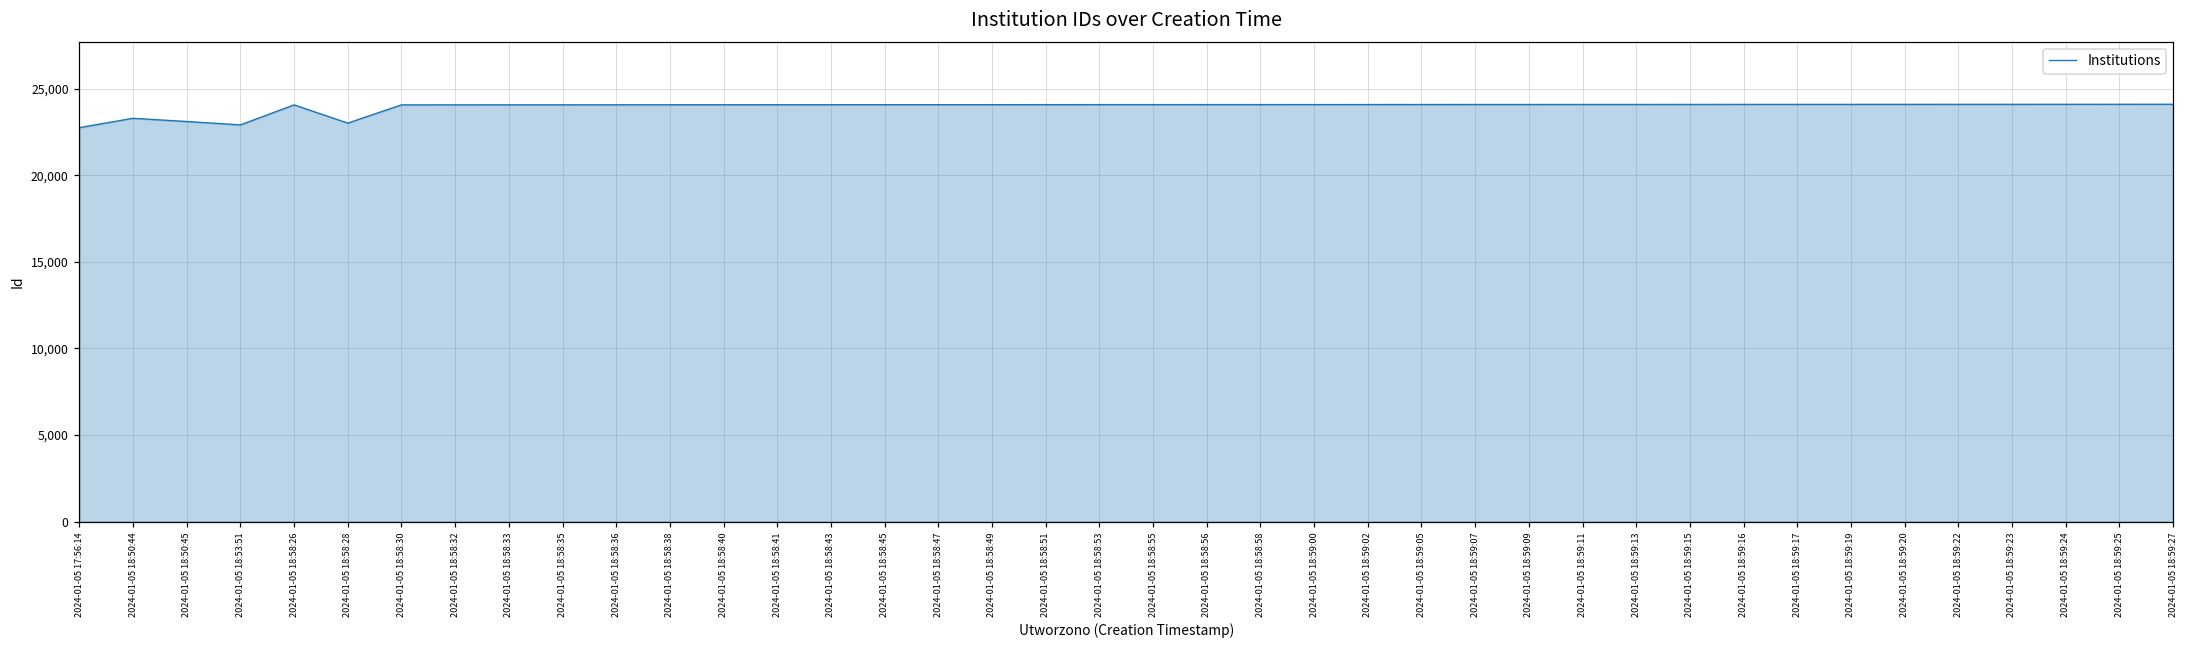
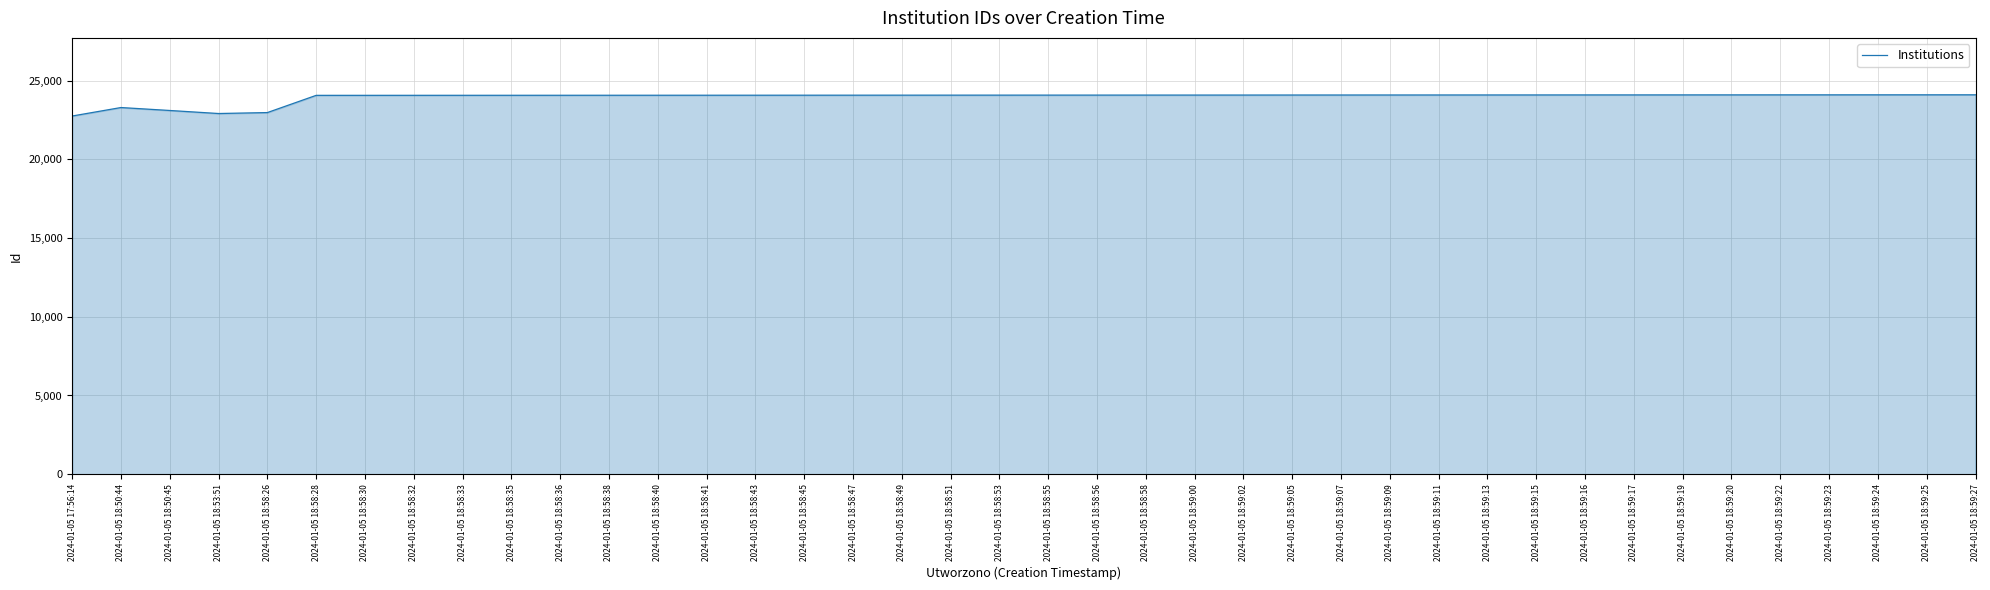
2024-01-05 18:58:26: 24,100 -> 23,000
2024-01-05 18:58:28: 23,000 -> 24,100
